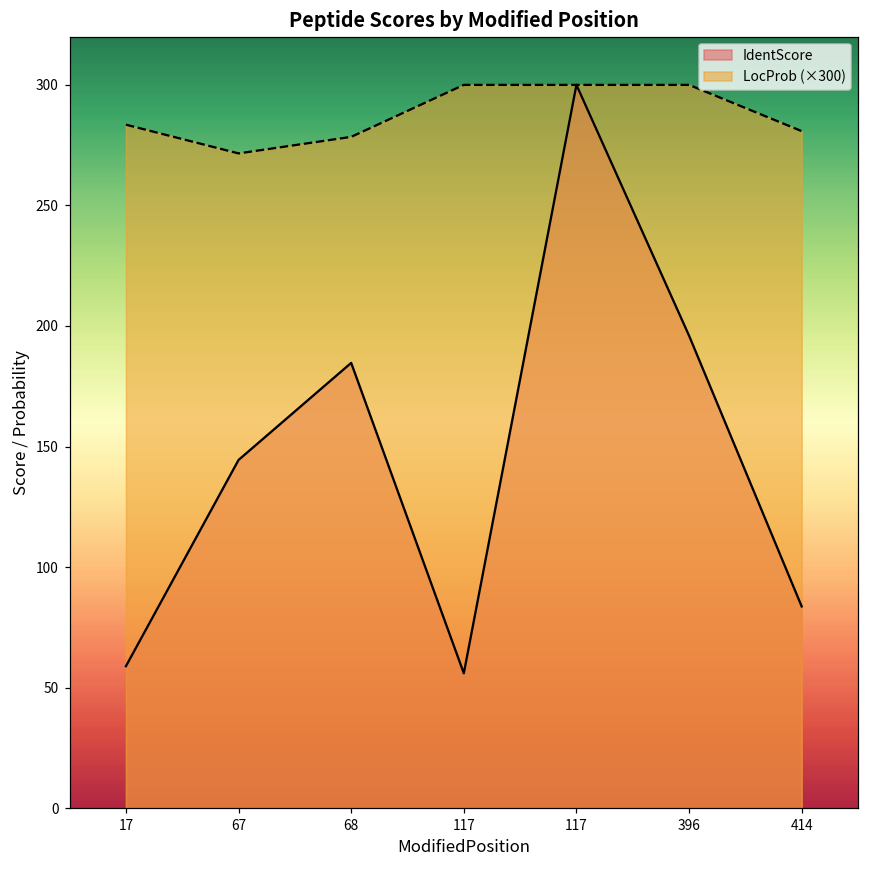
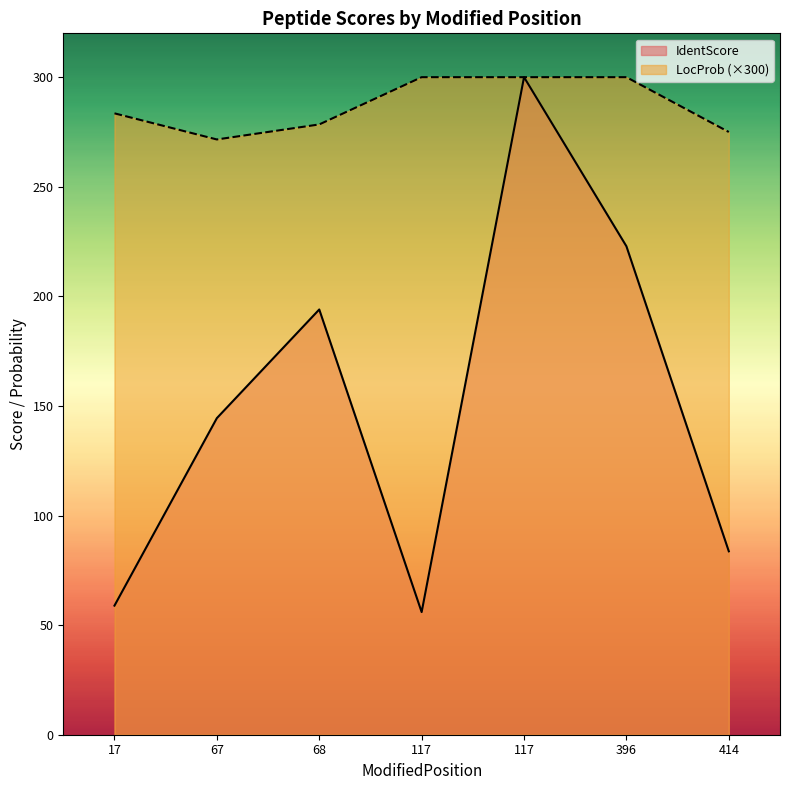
IdentScore, 68: 185 -> 194
IdentScore, 396: 196 -> 223
LocProb (×300), 414: 281 -> 275
